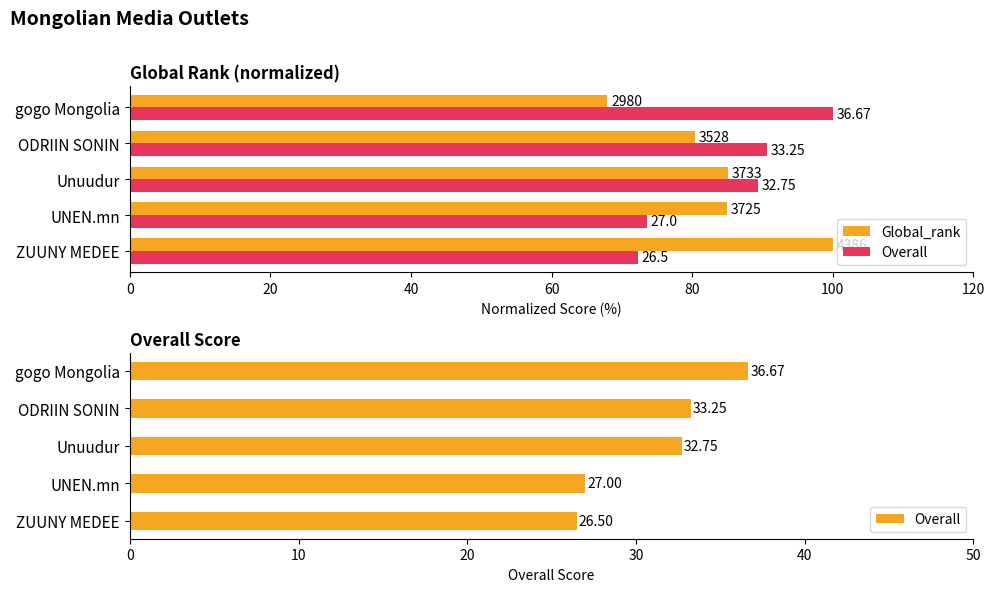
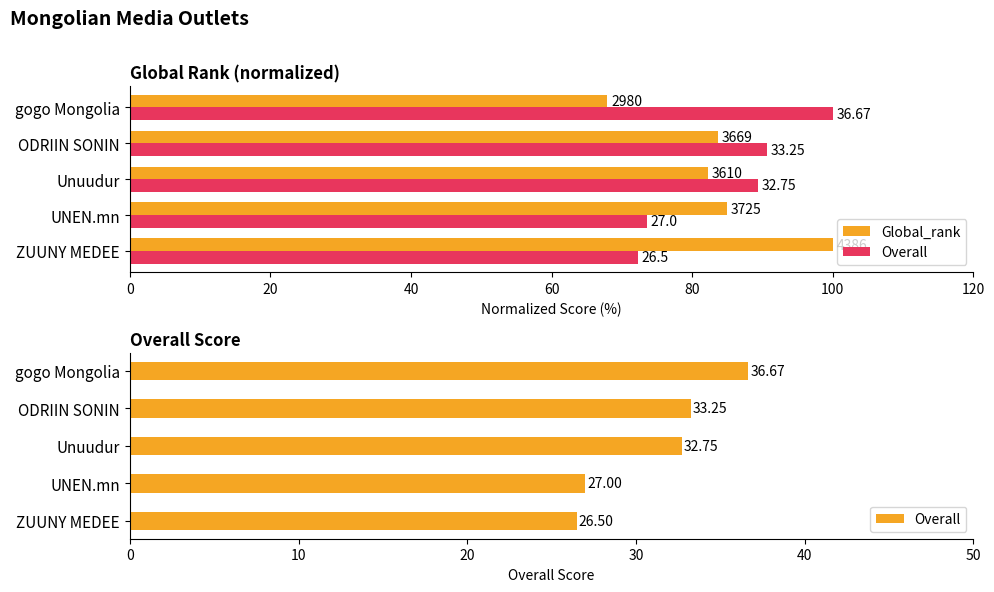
Global Rank (normalized), Global_rank, ODRIIN SONIN: 3528 -> 3669
Global Rank (normalized), Global_rank, Unuudur: 3733 -> 3610
